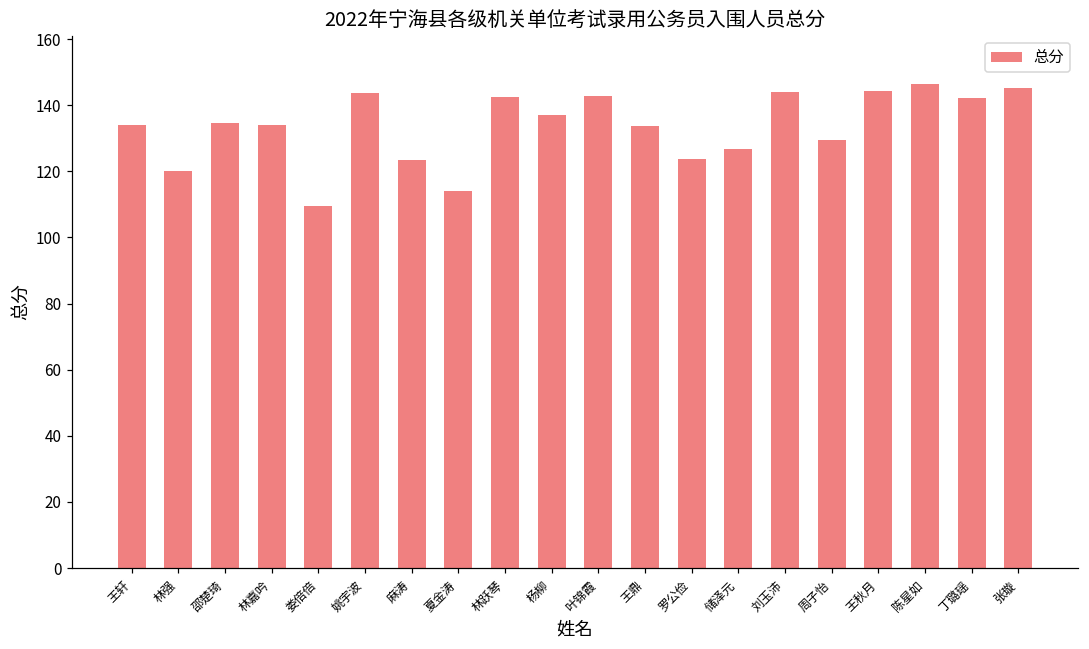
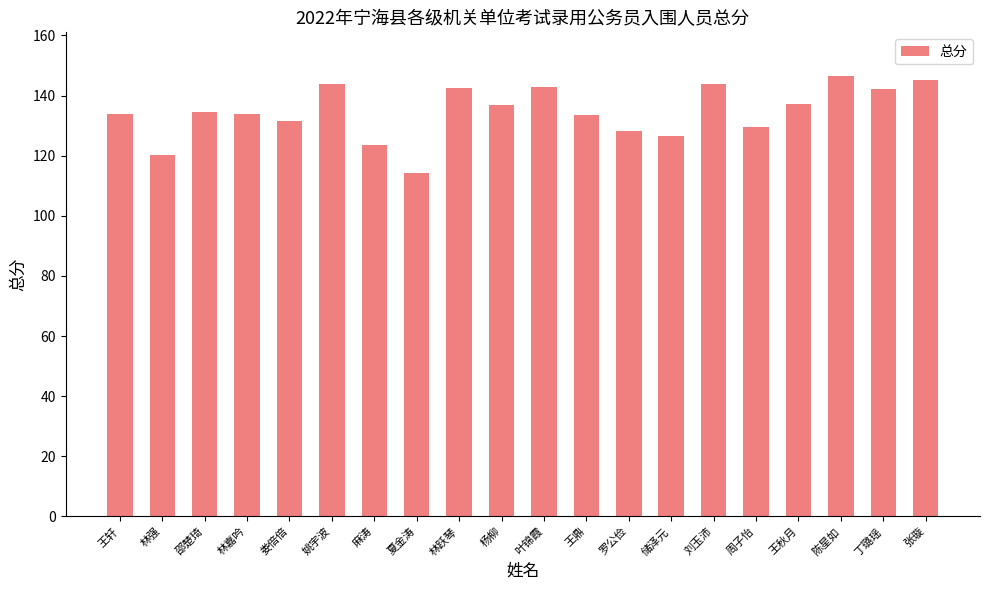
娄倍倍: 109 -> 132
罗公俭: 124 -> 128
王秋月: 144 -> 137
